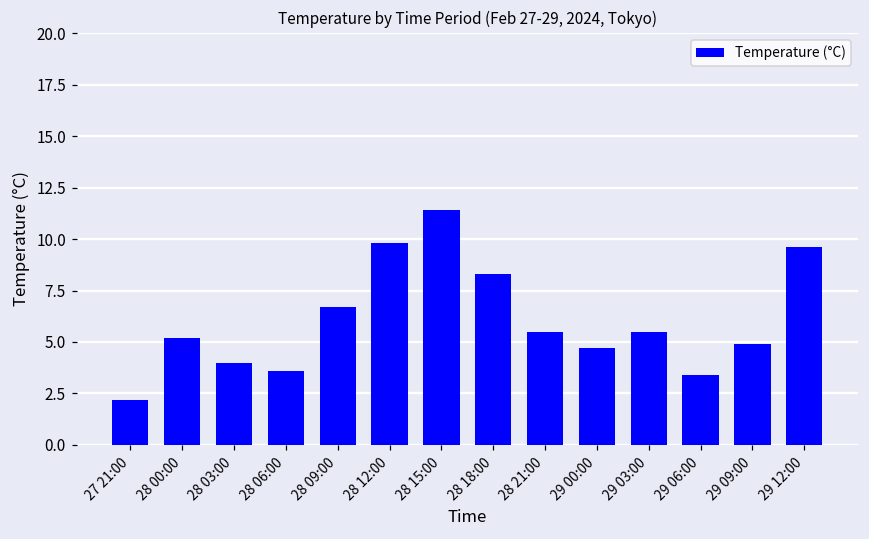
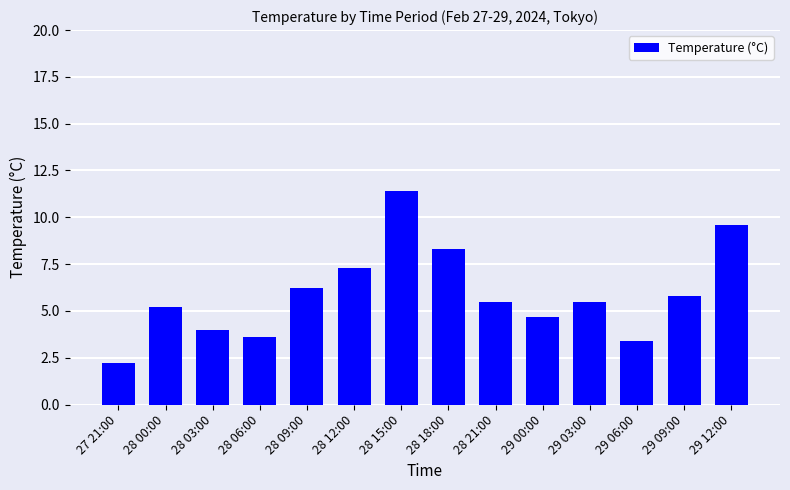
28 09:00: 6.7 -> 6.2
28 12:00: 9.8 -> 7.3
29 09:00: 4.9 -> 5.8
